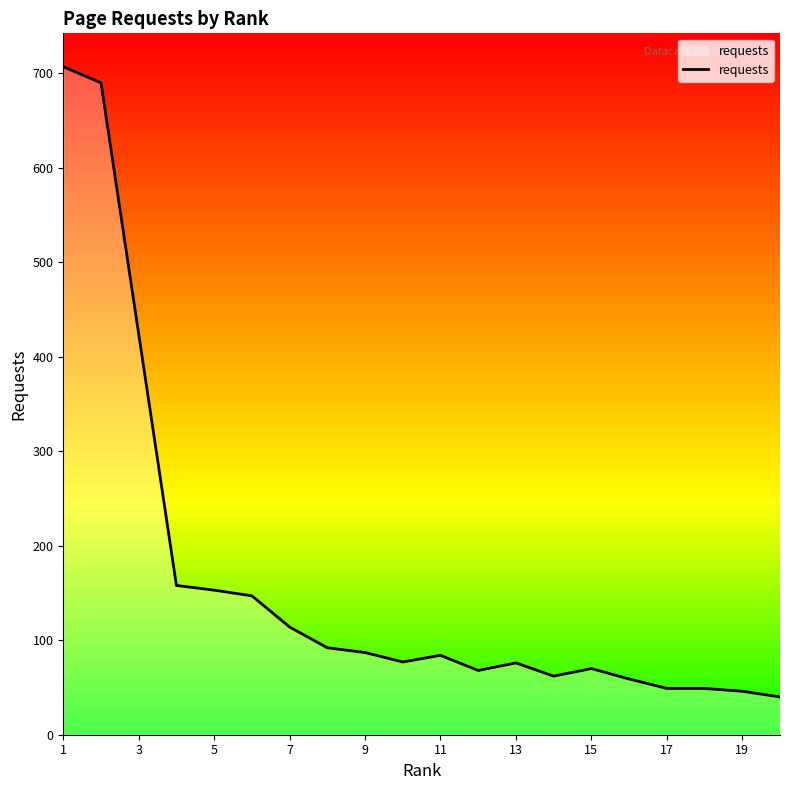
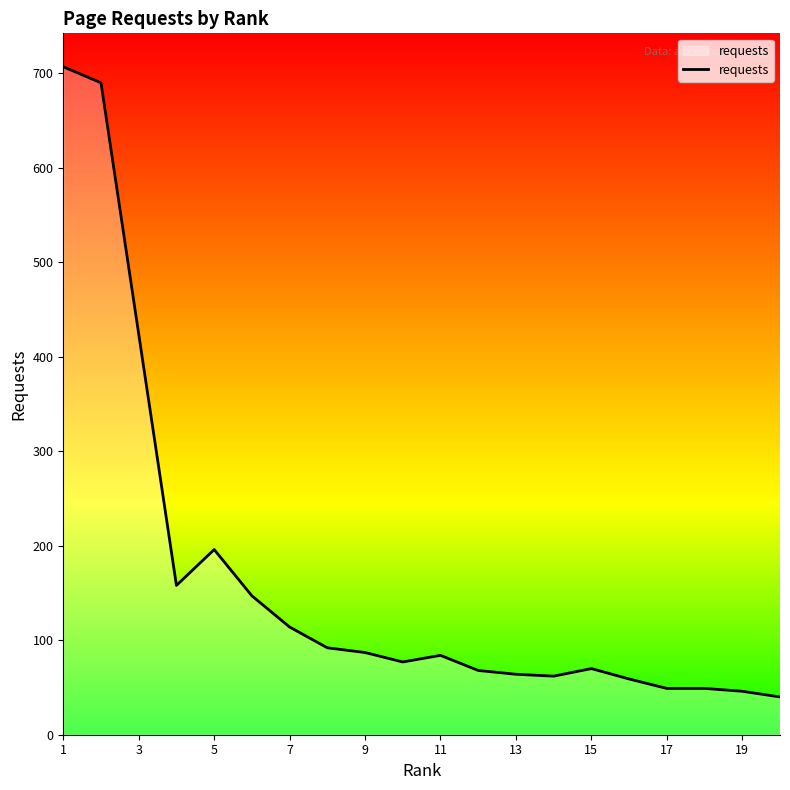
5: 150 -> 200
13: 80 -> 60
